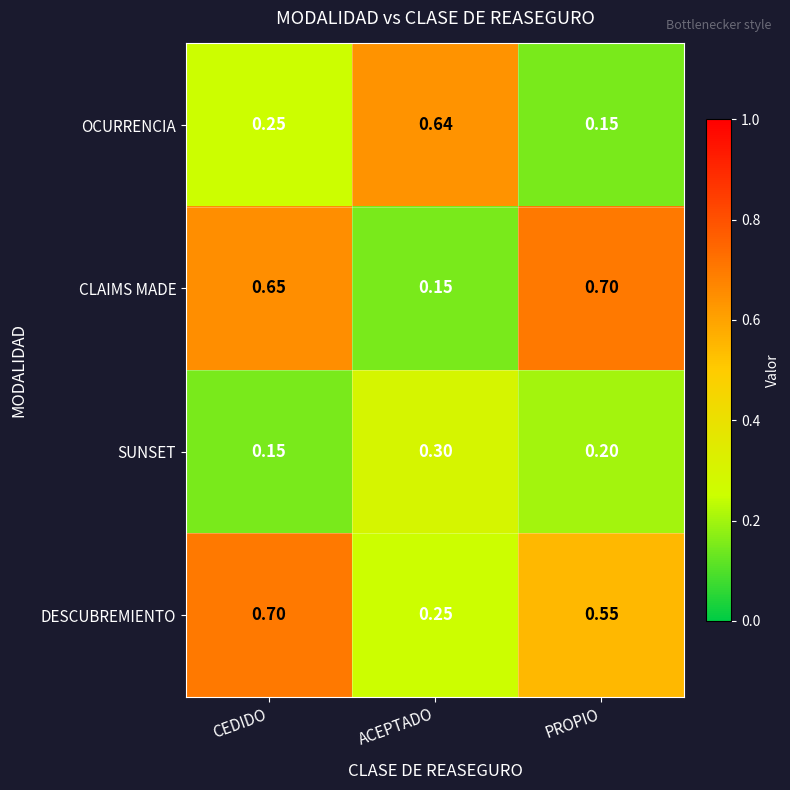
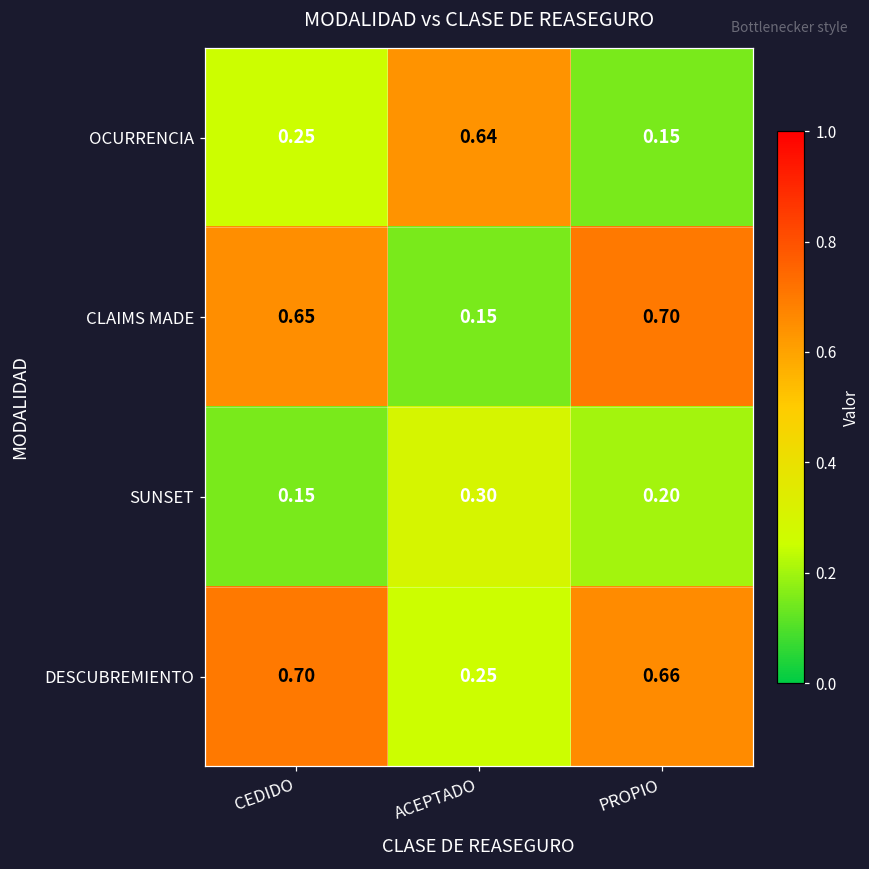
DESCUBREMIENTO, PROPIO: 0.55 -> 0.66
